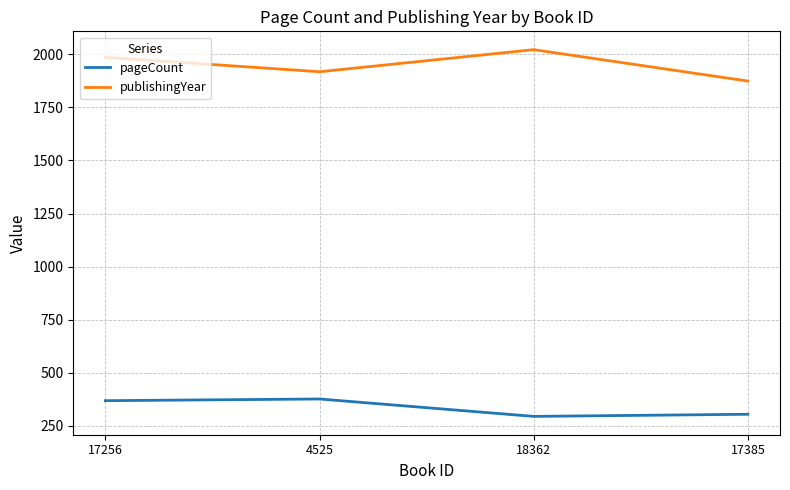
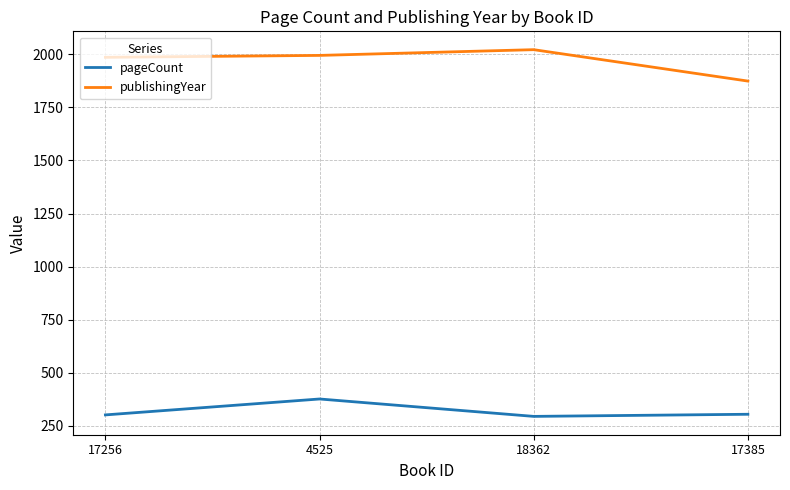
pageCount, 17256: 370 -> 300
publishingYear, 4525: 1920 -> 2000
